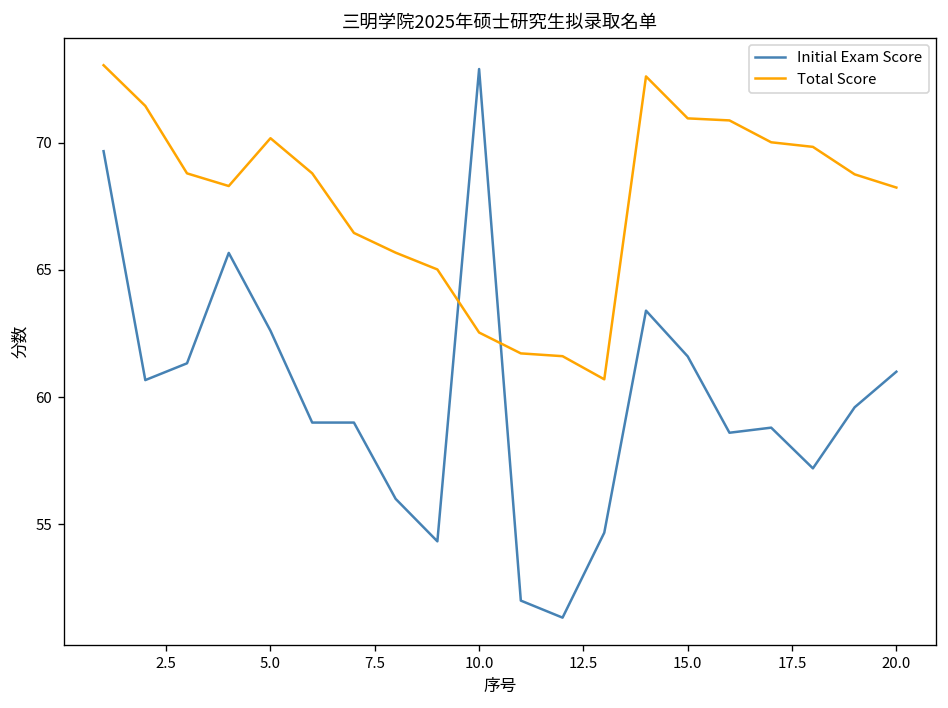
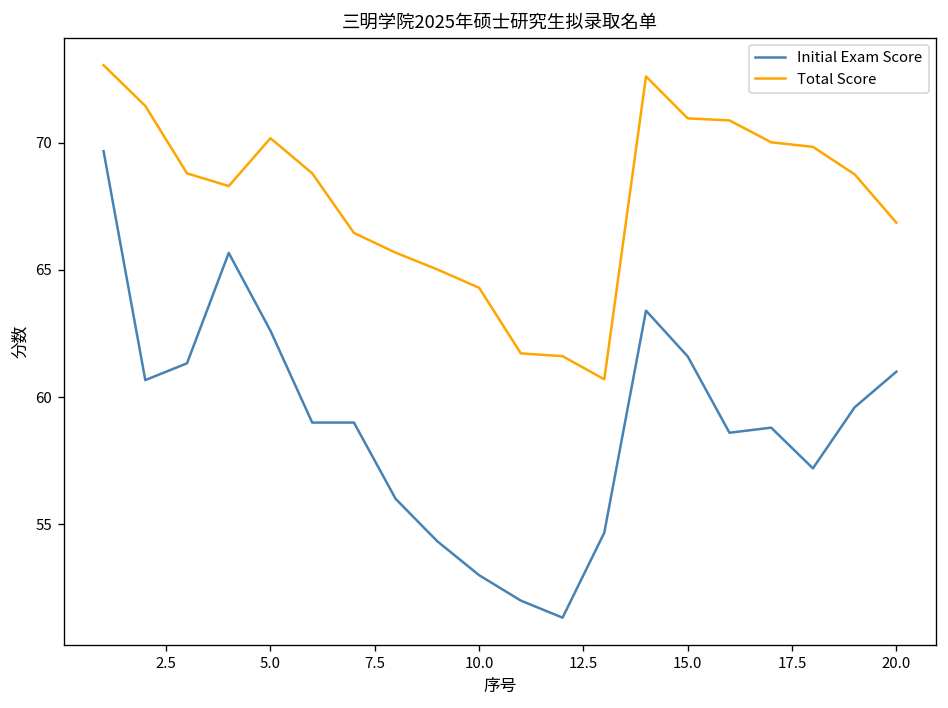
Initial Exam Score, 10.0: 72.9 -> 53.0
Total Score, 10.0: 62.5 -> 64.3
Total Score, 20.0: 68.2 -> 66.9
